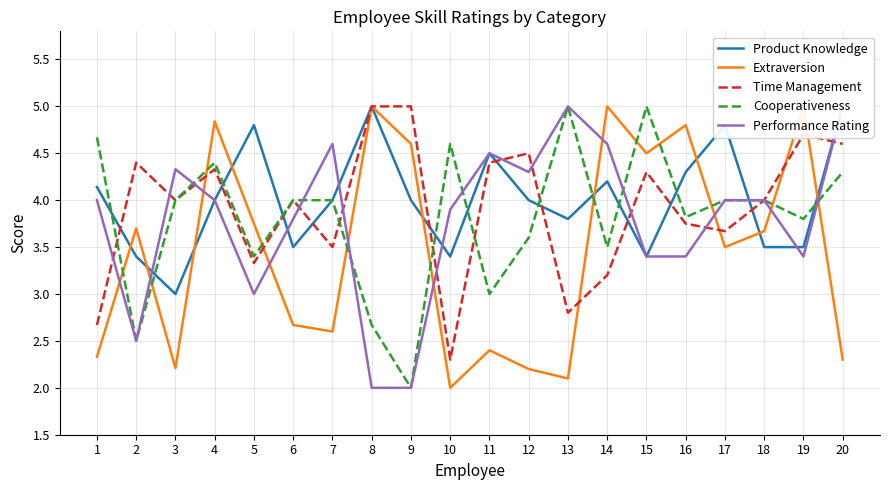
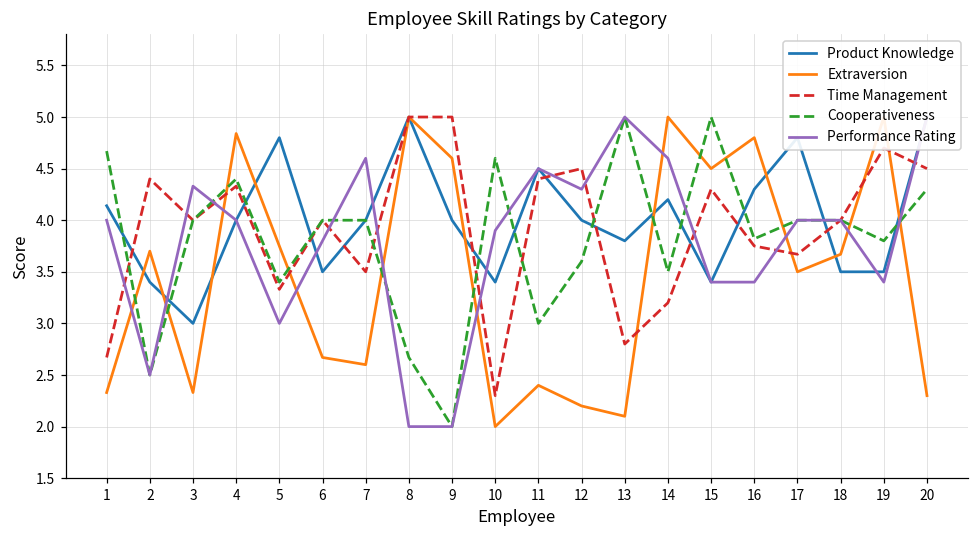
Extraversion, 3: 2.2 -> 2.3
Time Management, 20: 4.6 -> 4.5
